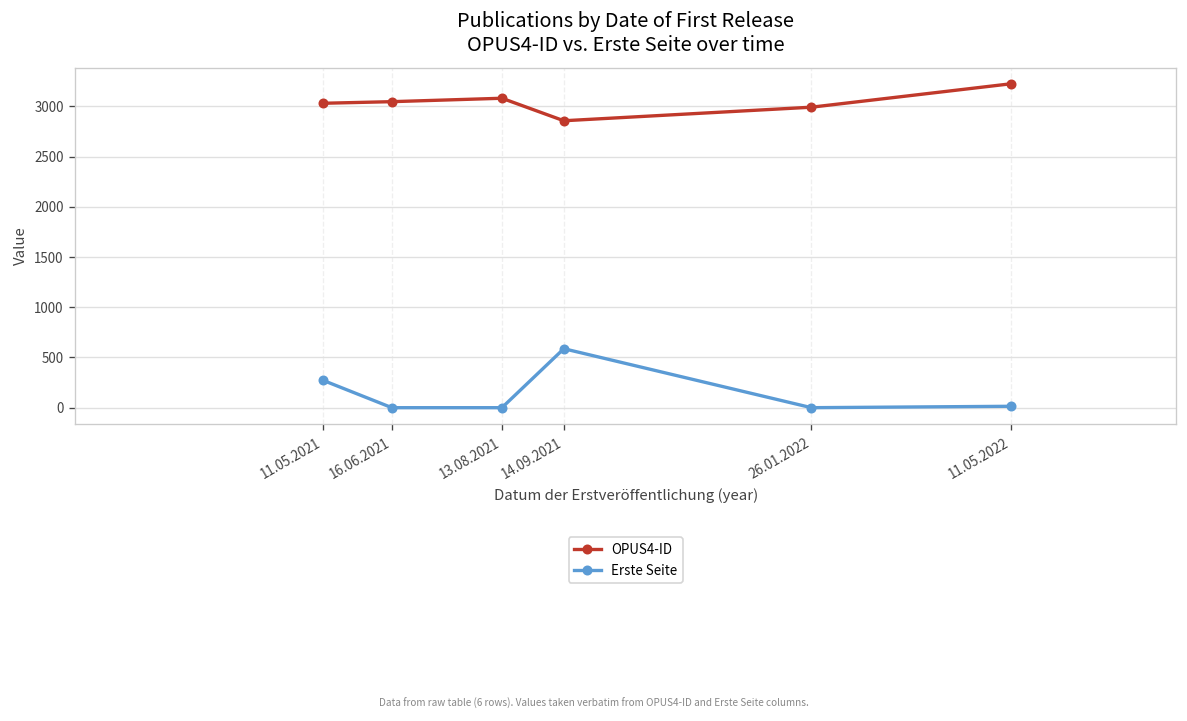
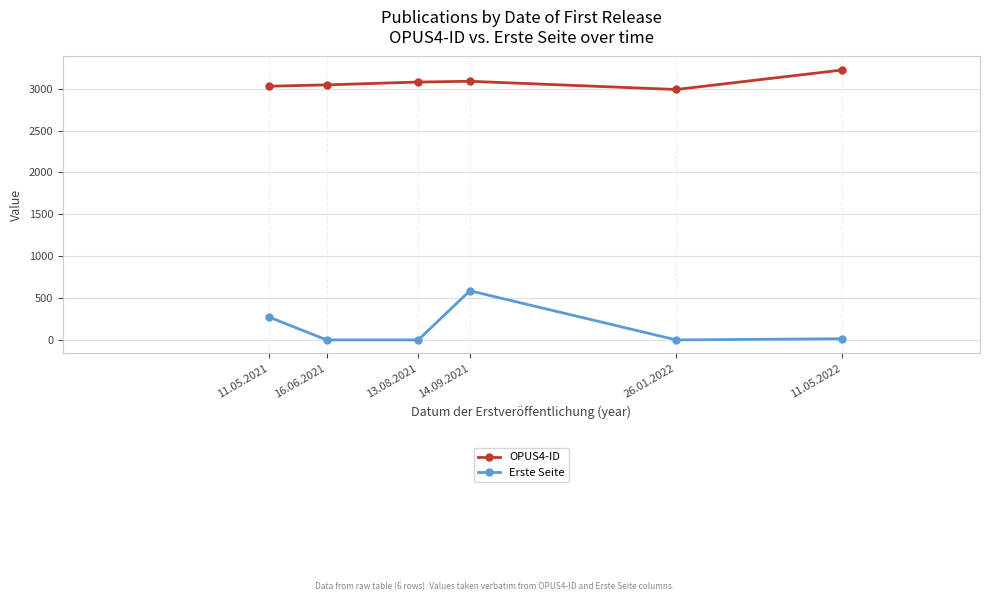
OPUS4-ID, 14.09.2021: 2900 -> 3100
